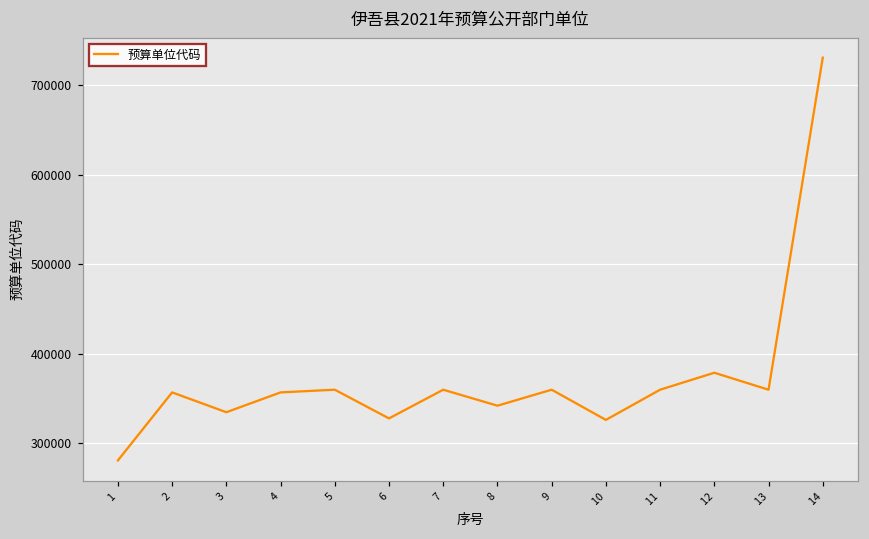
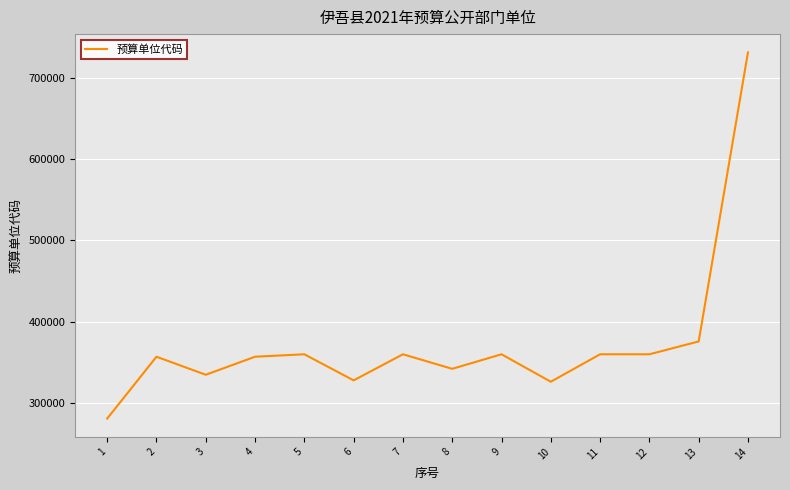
12: 380000 -> 360000
13: 360000 -> 380000
